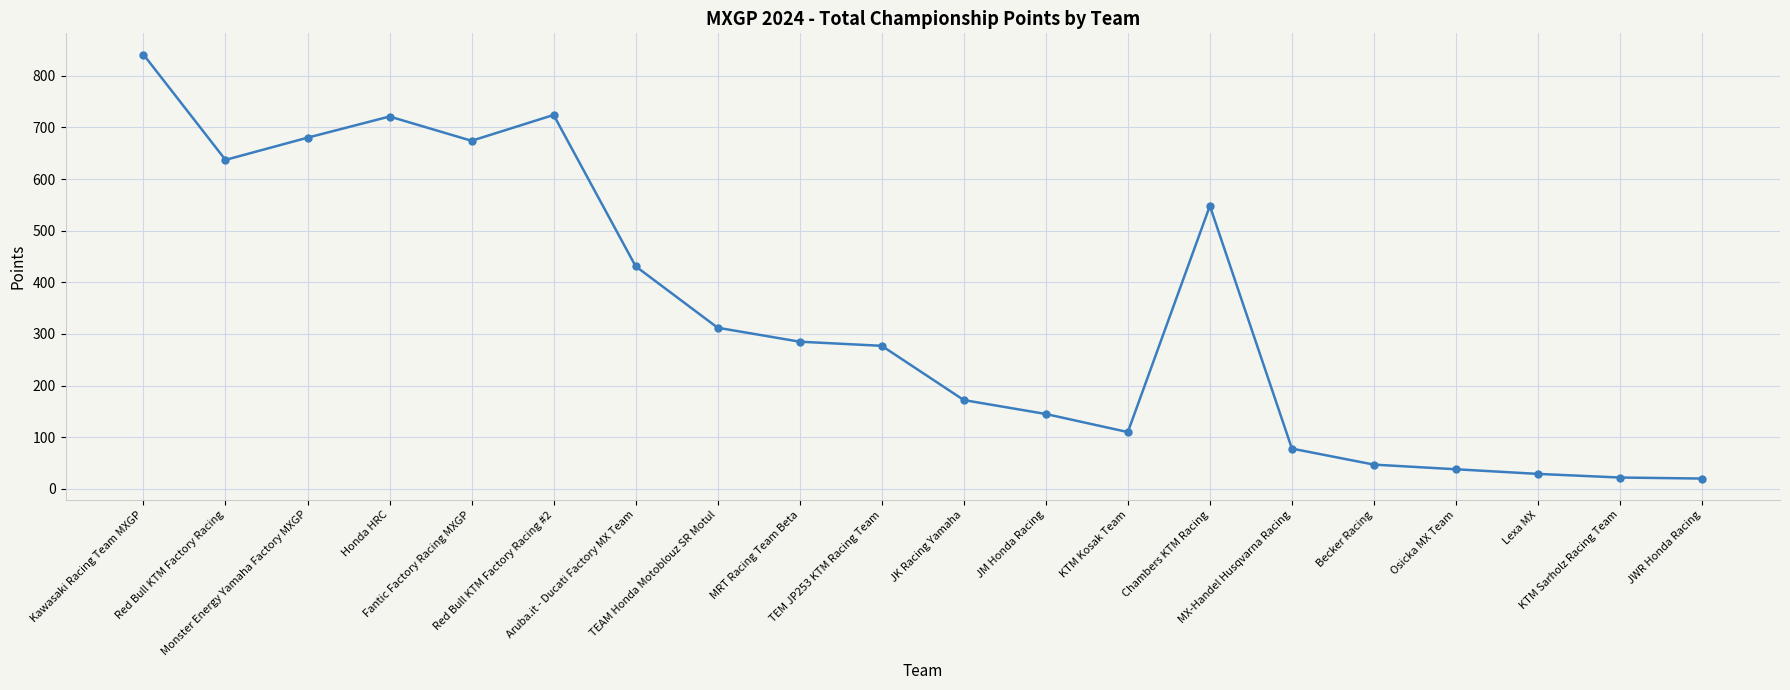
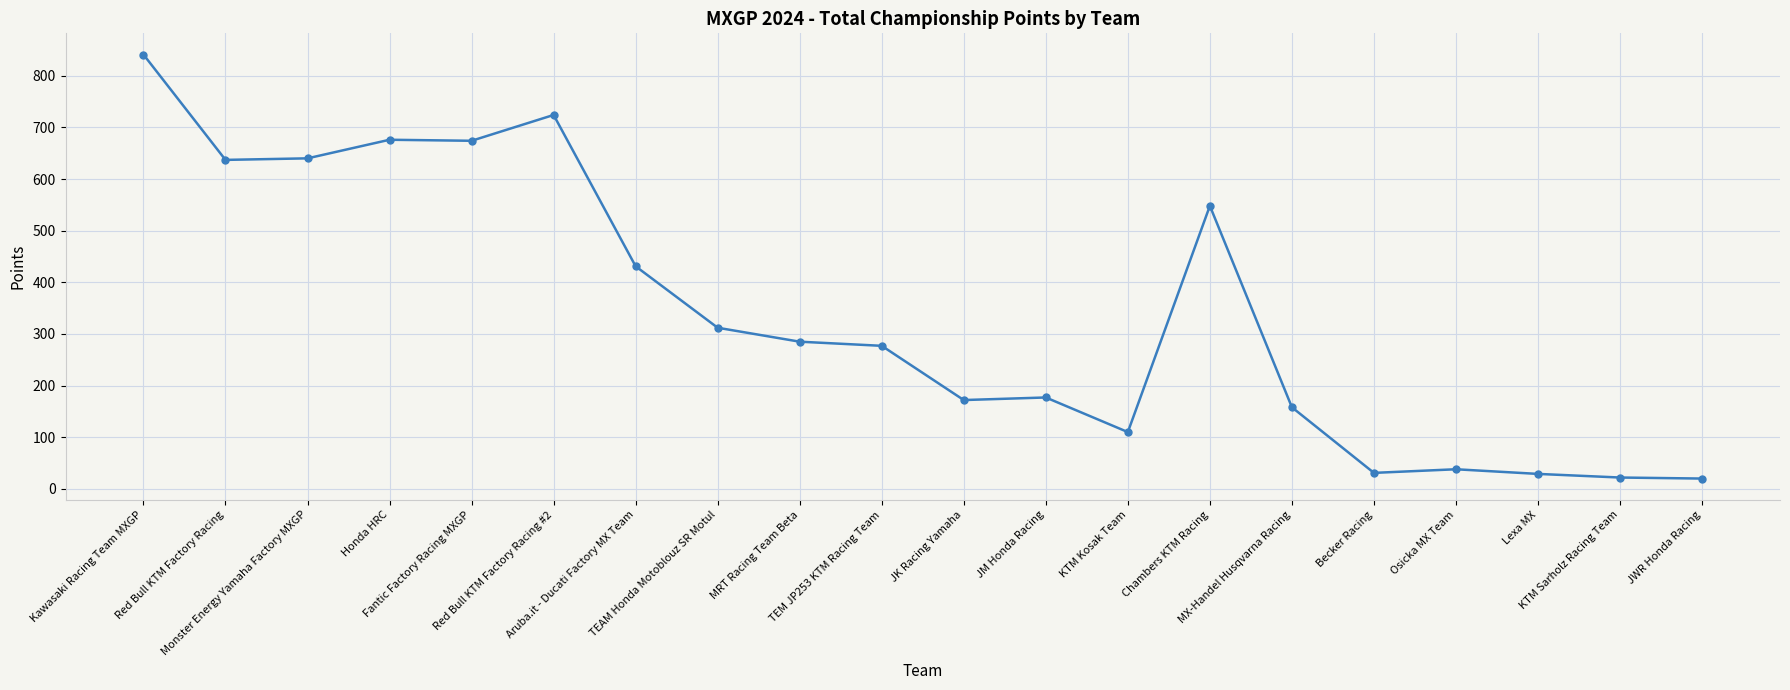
Monster Energy Yamaha Factory MXGP: 680 -> 640
Honda HRC: 720 -> 680
JM Honda Racing: 150 -> 180
MX-Handel Husqvarna Racing: 80 -> 160
Becker Racing: 50 -> 30
